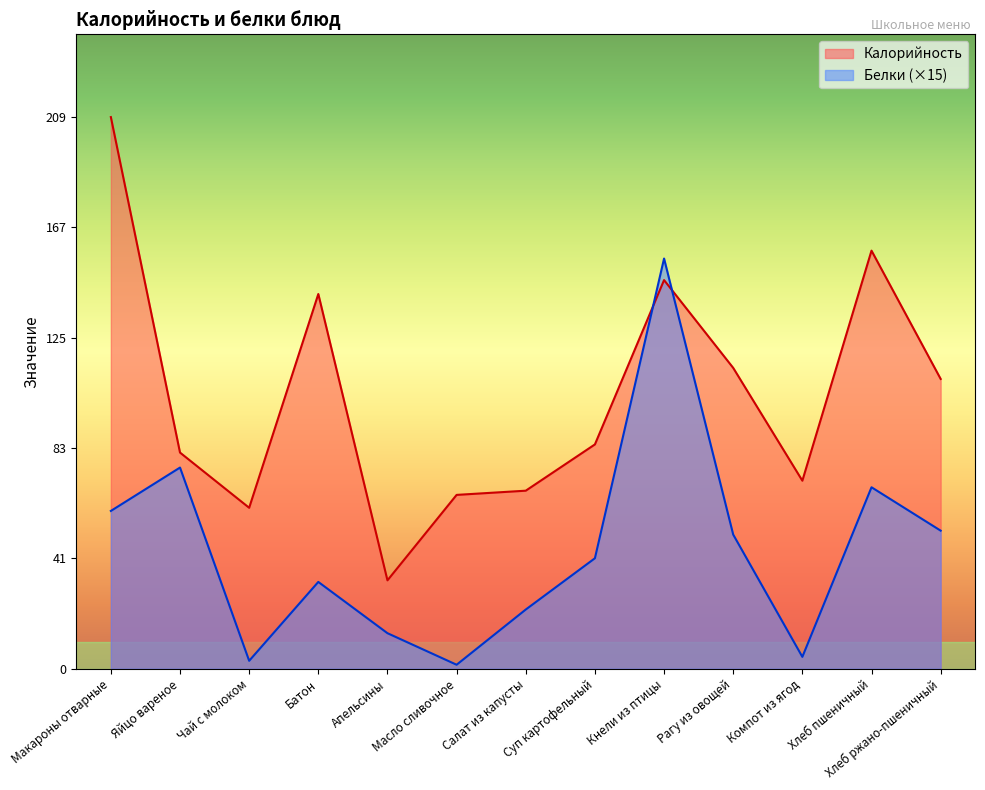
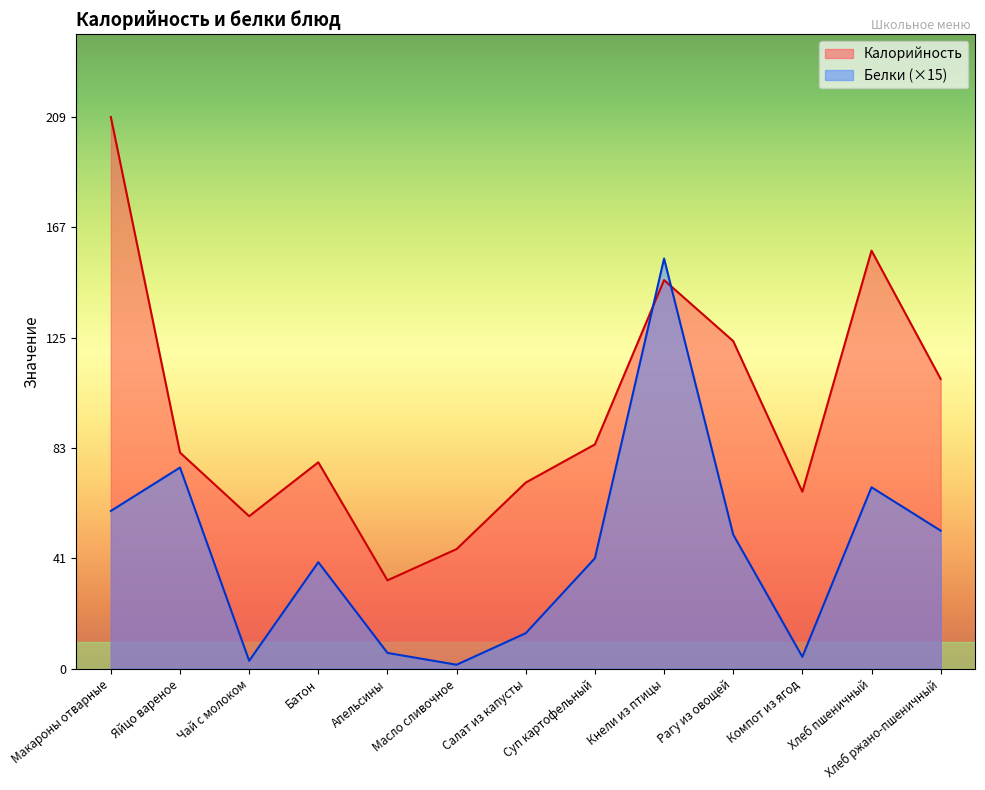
Калорийность, Чай с молоком: 61 -> 58
Калорийность, Батон: 143 -> 79
Белки (×15), Батон: 33 -> 41
Белки (×15), Апельсины: 14 -> 6
Калорийность, Масло сливочное: 66 -> 46
Калорийность, Салат из капусты: 68 -> 71
Белки (×15), Салат из капусты: 23 -> 14
Калорийность, Рагу из овощей: 114 -> 125
Калорийность, Компот из ягод: 72 -> 67
